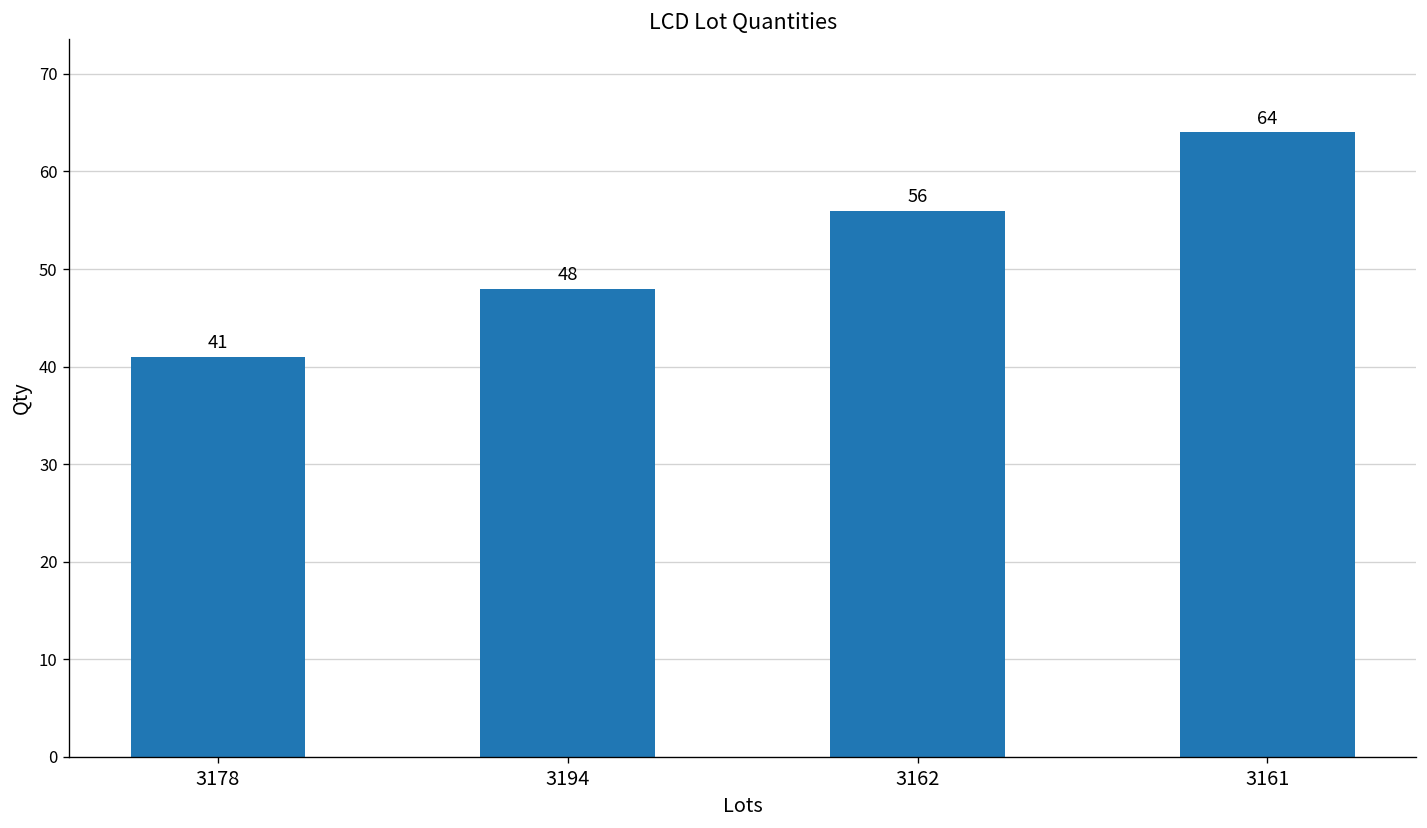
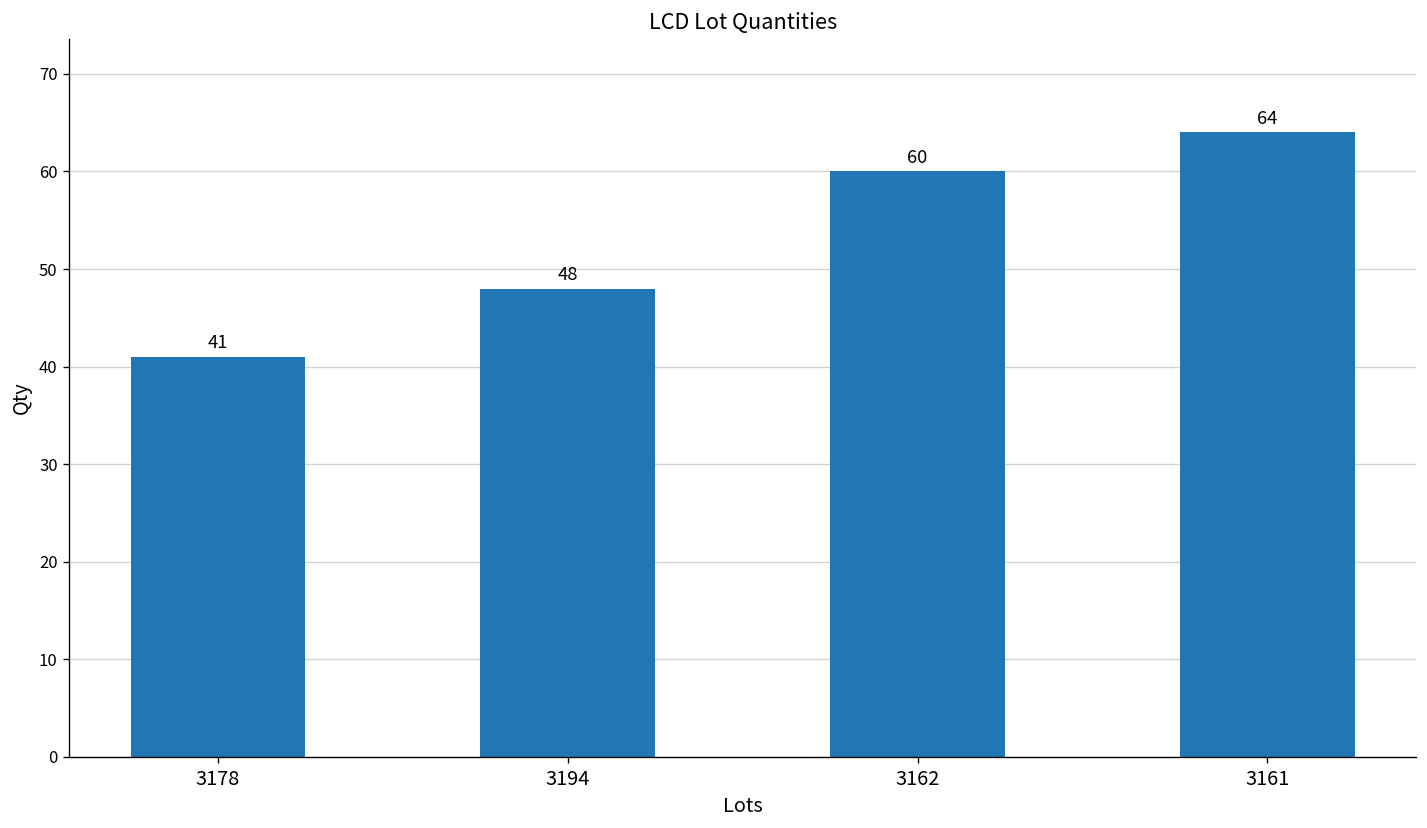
3162: 56 -> 60
